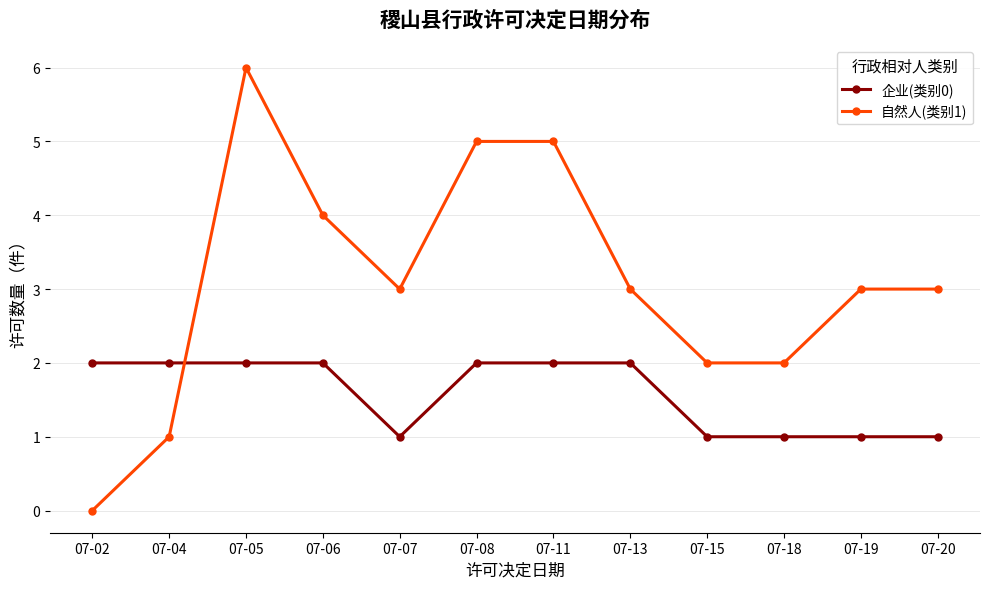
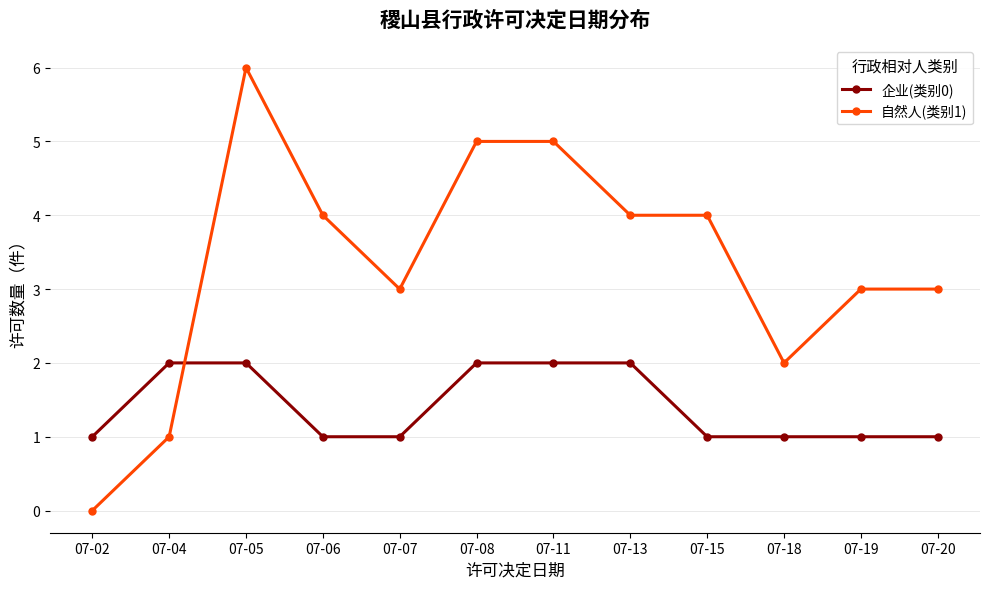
企业(类别0), 07-02: 2 -> 1
企业(类别0), 07-06: 2 -> 1
自然人(类别1), 07-13: 3 -> 4
自然人(类别1), 07-15: 2 -> 4
